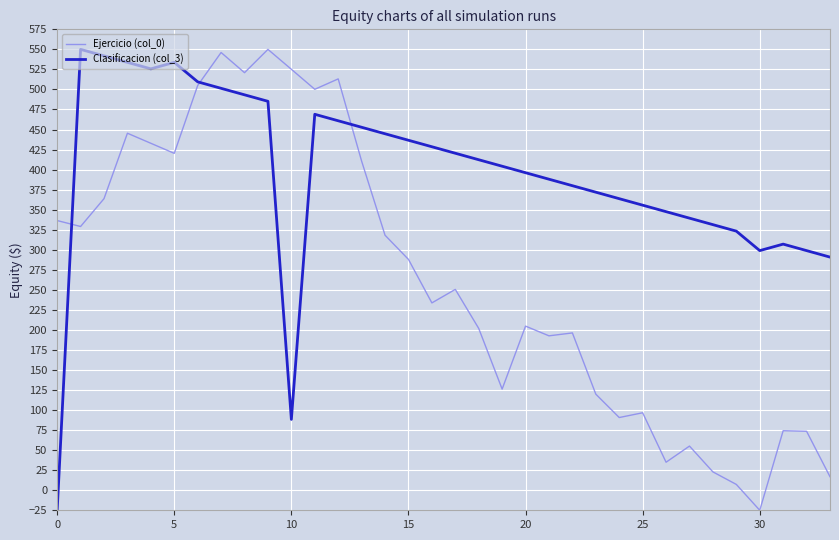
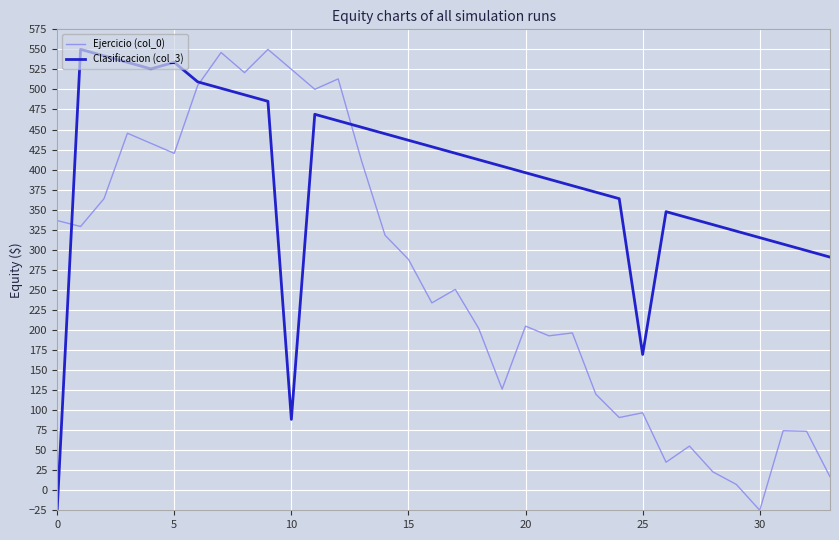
Clasificacion (col_3), 25: 360 -> 170
Clasificacion (col_3), 30: 300 -> 320
